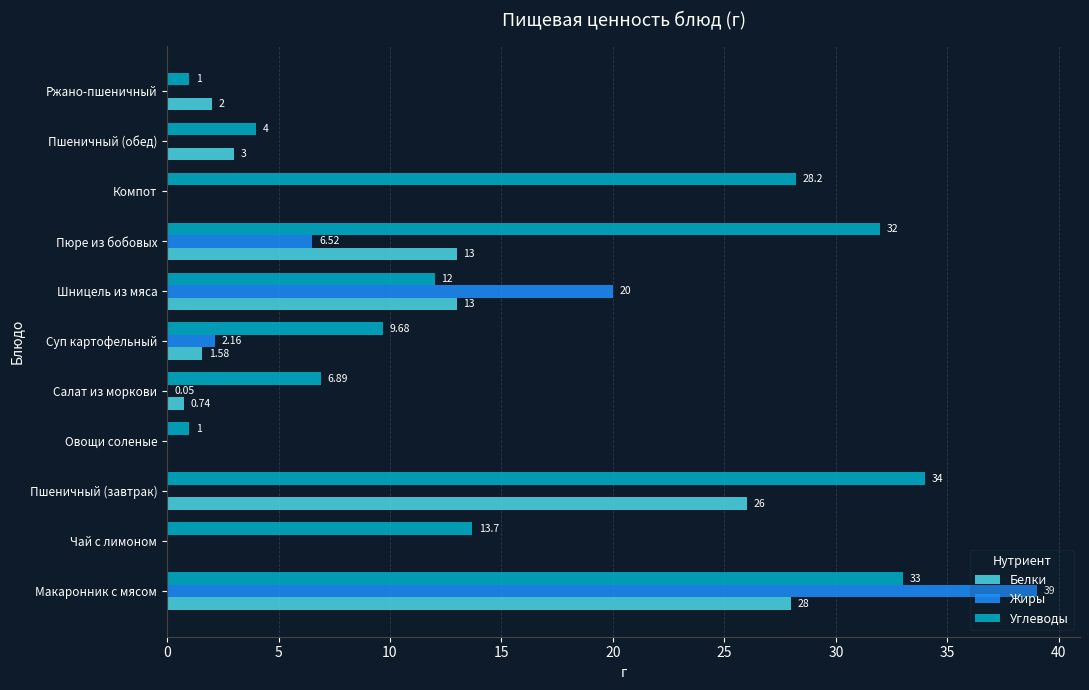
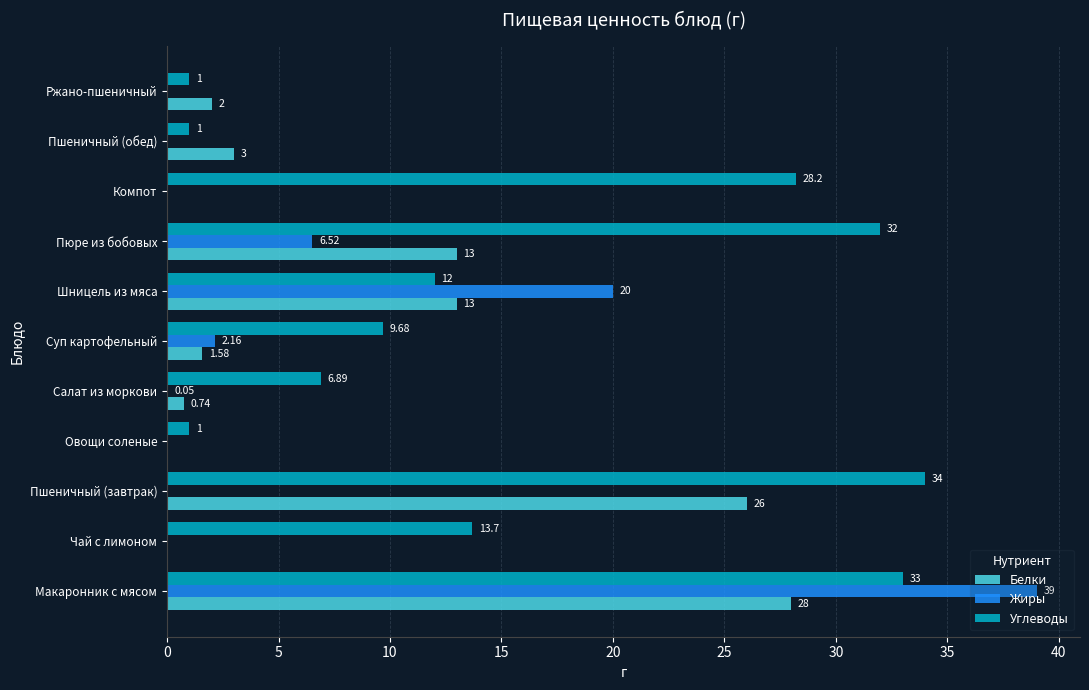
Углеводы, Пшеничный (обед): 4 -> 1
